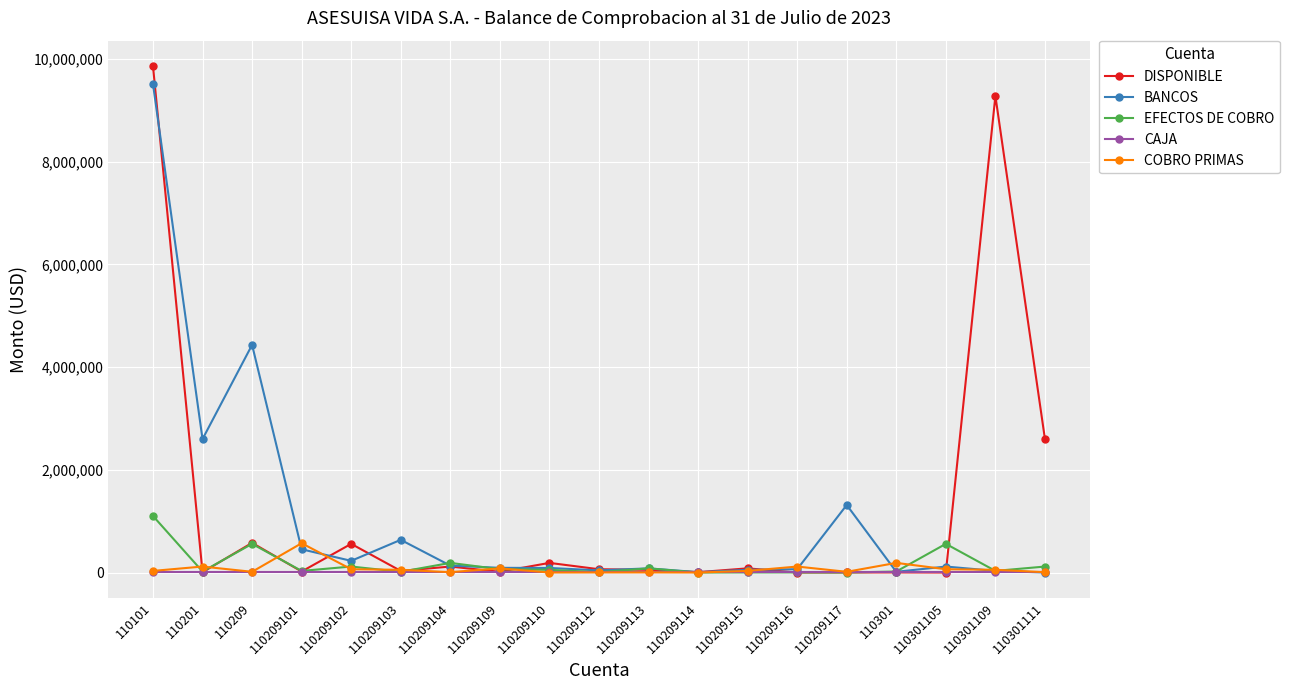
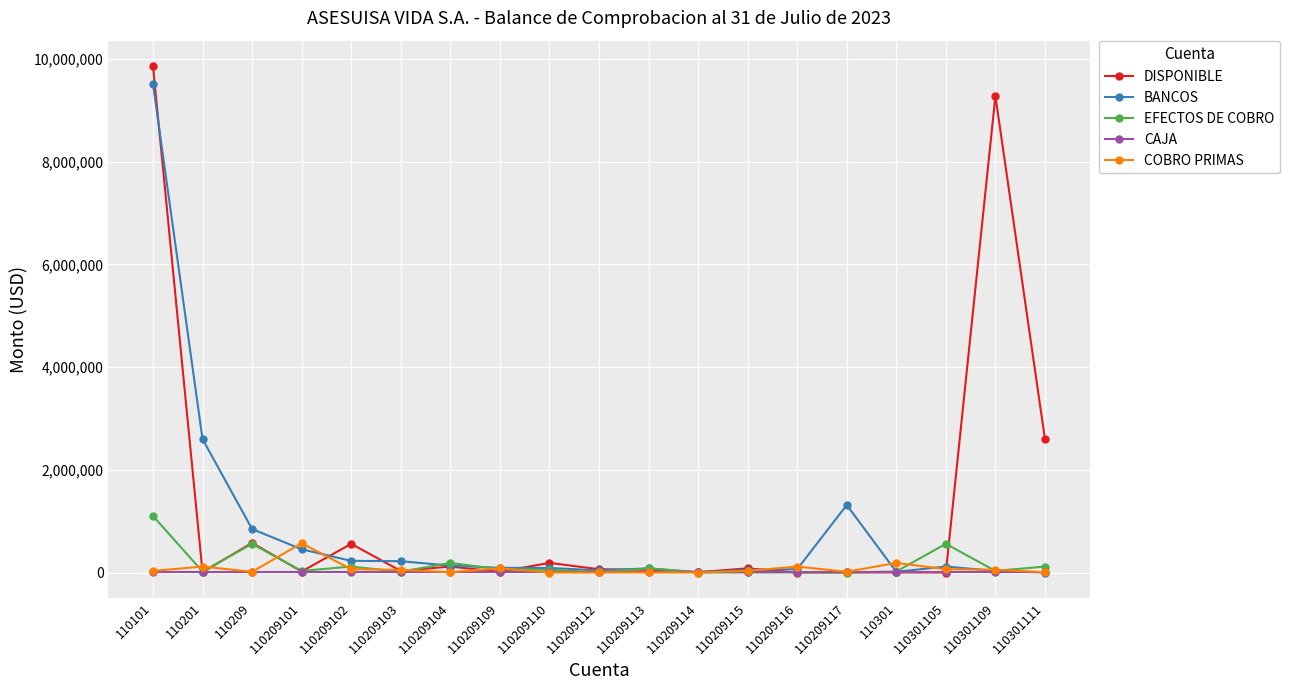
BANCOS, 110209: 4,400,000 -> 800,000
BANCOS, 110209103: 600,000 -> 200,000
